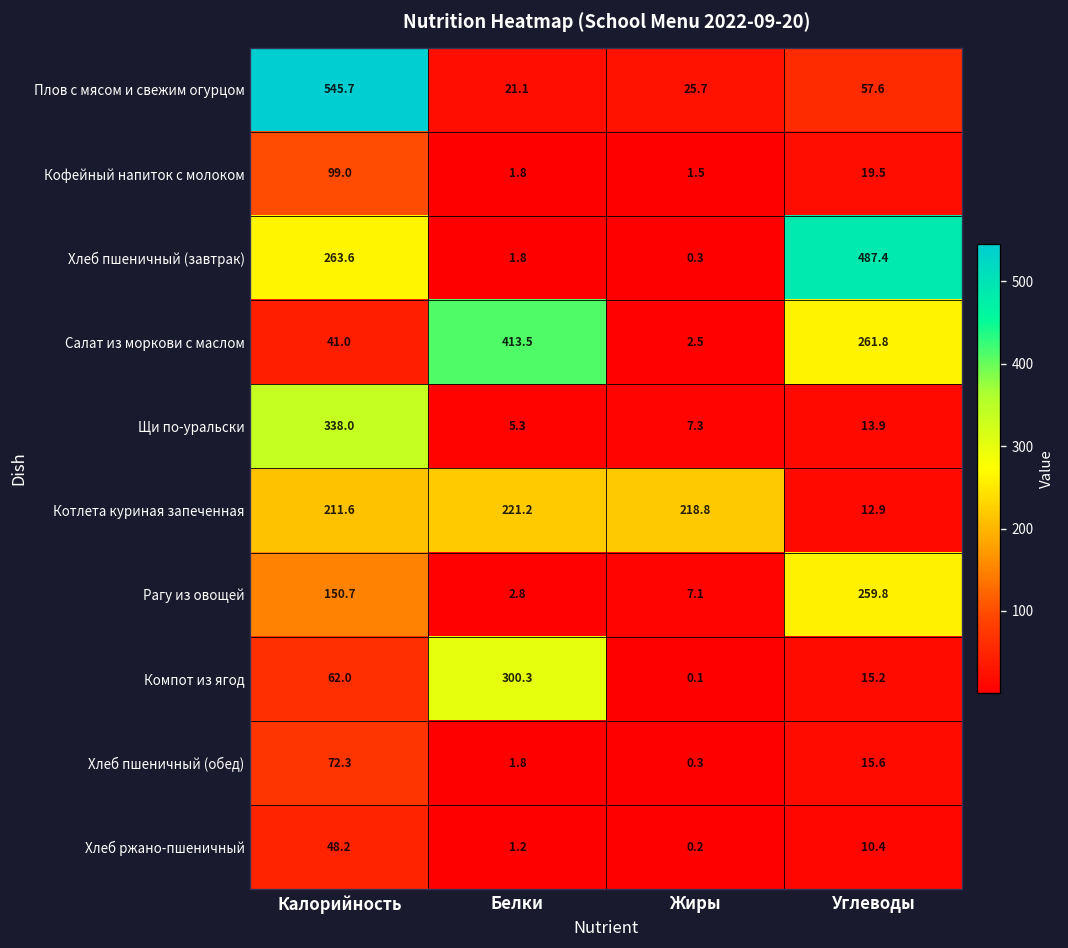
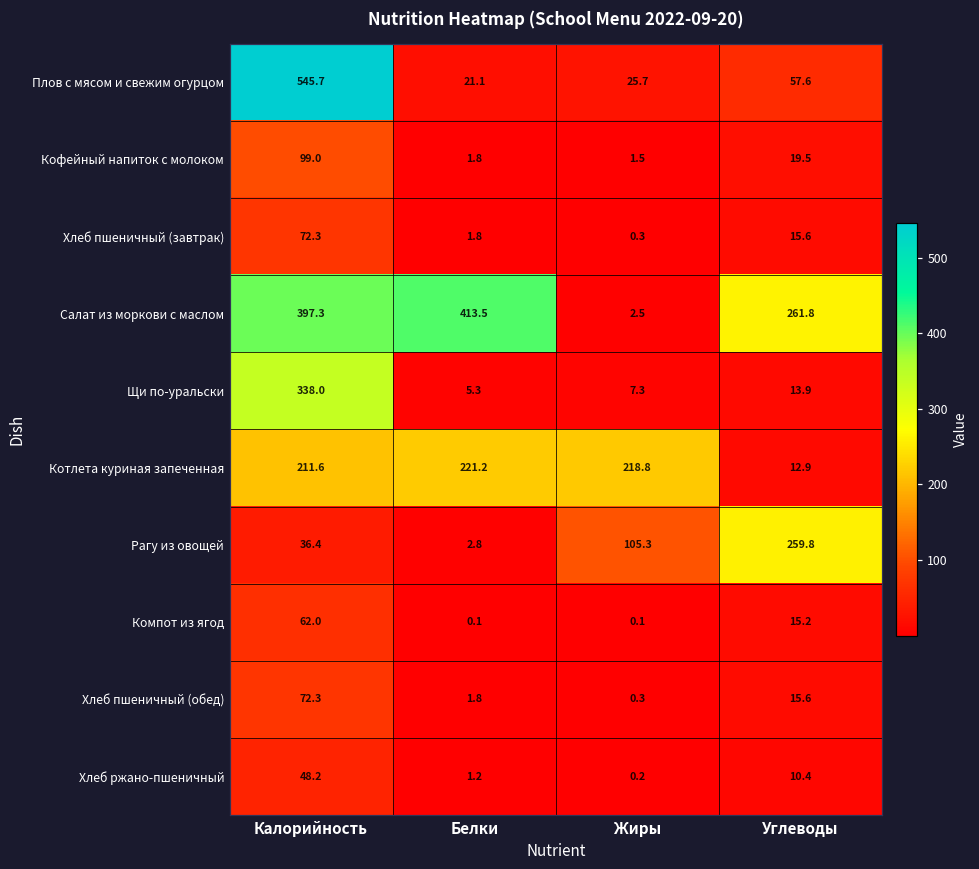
Хлеб пшеничный (завтрак), Калорийность: 263.6 -> 72.3
Хлеб пшеничный (завтрак), Углеводы: 487.4 -> 15.6
Салат из моркови с маслом, Калорийность: 41.0 -> 397.3
Рагу из овощей, Калорийность: 150.7 -> 36.4
Рагу из овощей, Жиры: 7.1 -> 105.3
Компот из ягод, Белки: 300.3 -> 0.1
